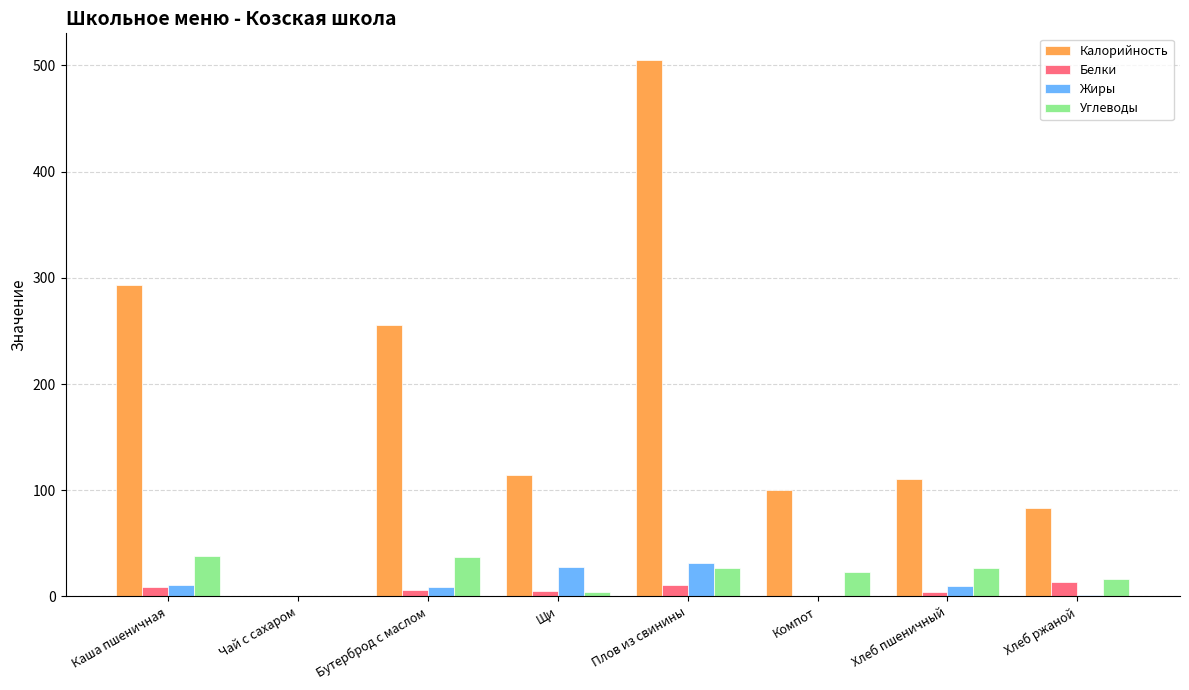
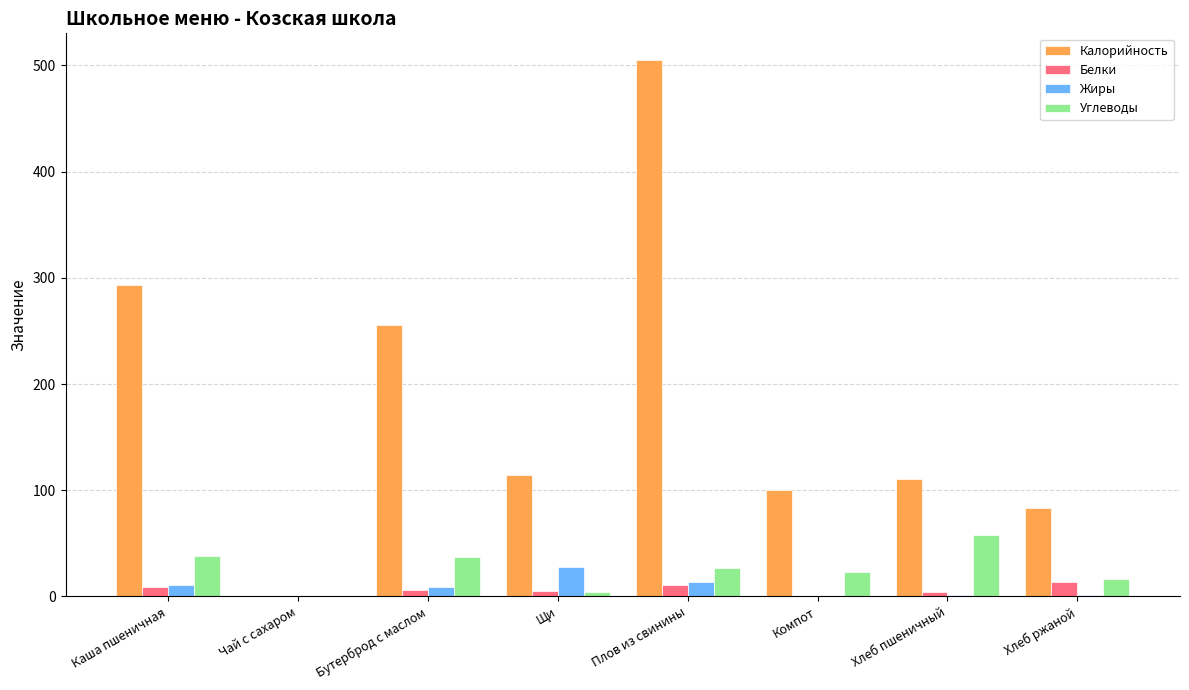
Жиры, Плов из свинины: 32 -> 14
Жиры, Хлеб пшеничный: 10 -> 1
Углеводы, Хлеб пшеничный: 27 -> 58
